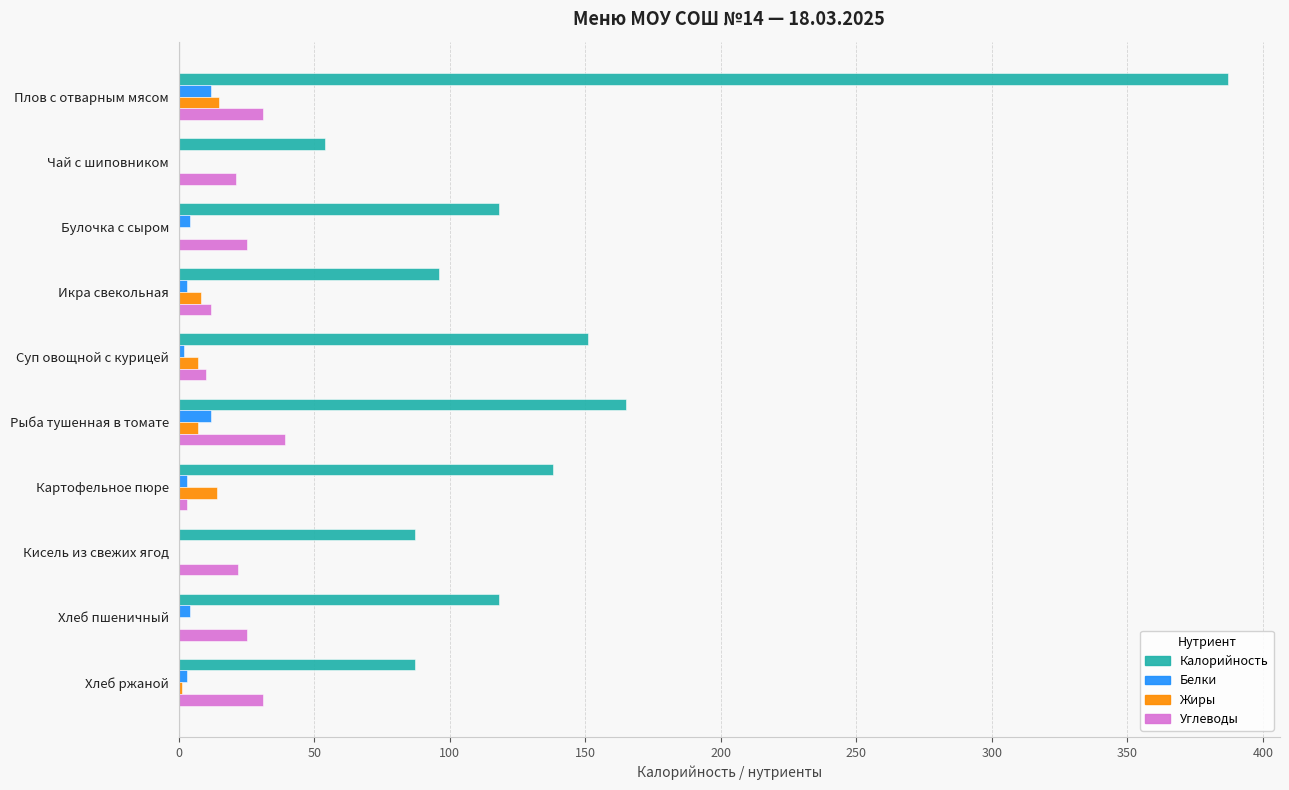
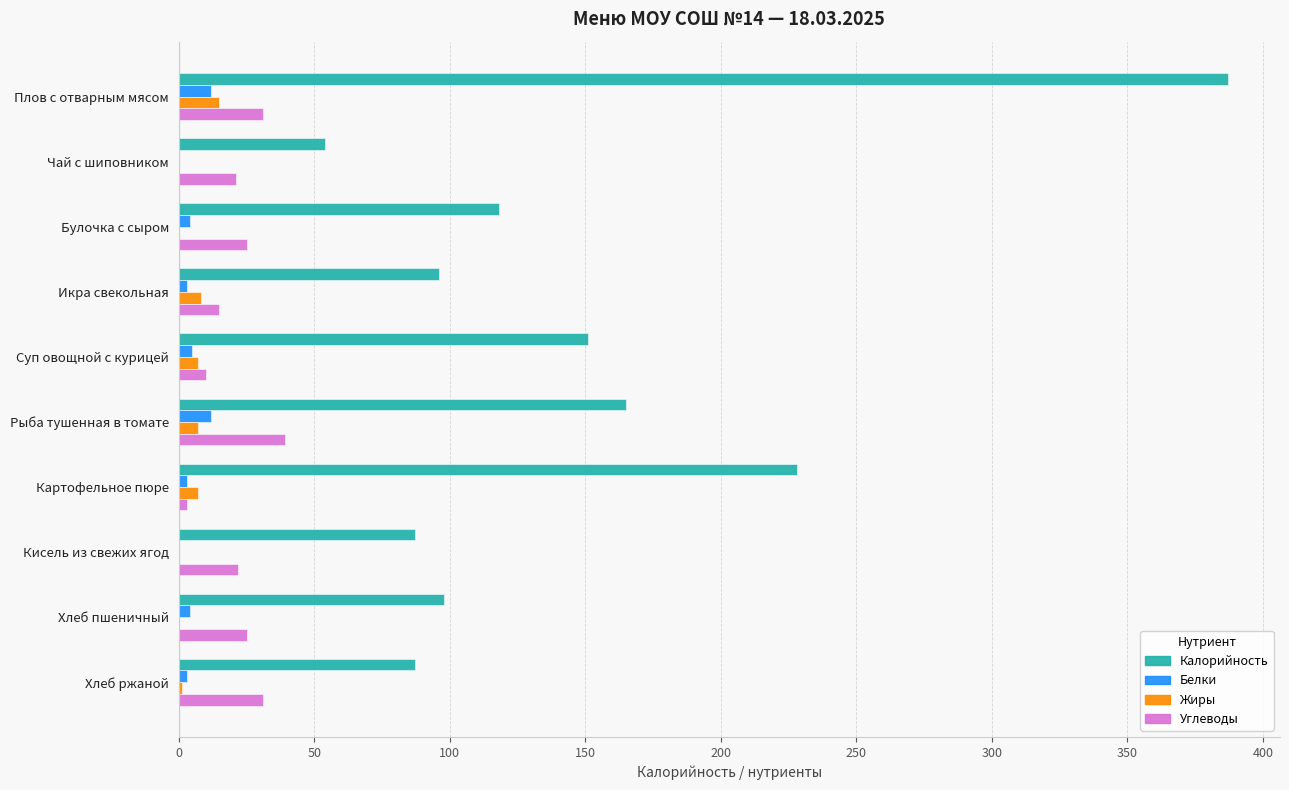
Углеводы, Икра свекольная: 12 -> 15
Белки, Суп овощной с курицей: 2 -> 5
Калорийность, Картофельное пюре: 138 -> 228
Жиры, Картофельное пюре: 14 -> 7
Калорийность, Хлеб пшеничный: 118 -> 98
